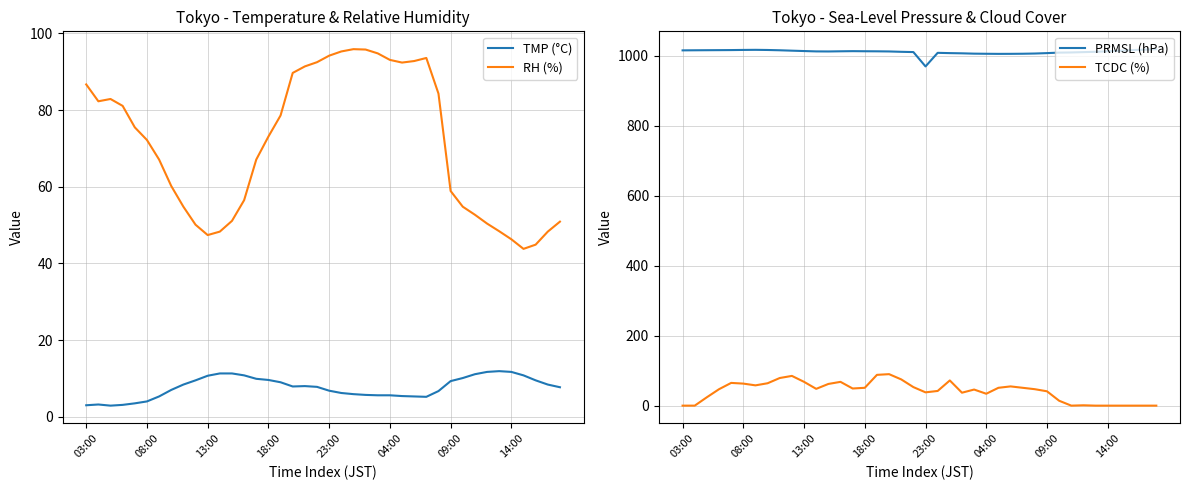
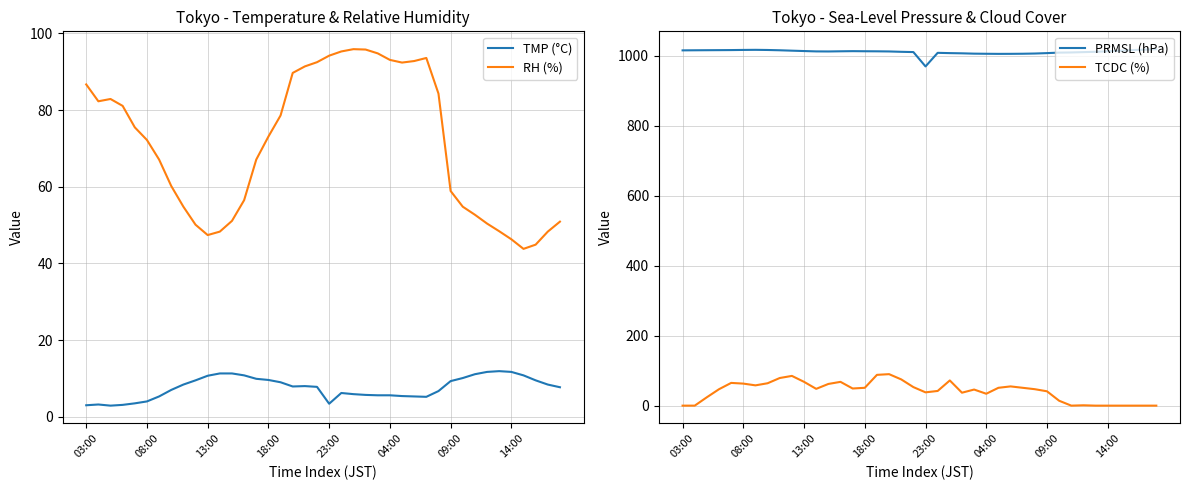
Tokyo - Temperature & Relative Humidity, TMP (°C), 23:00: 7 -> 3
